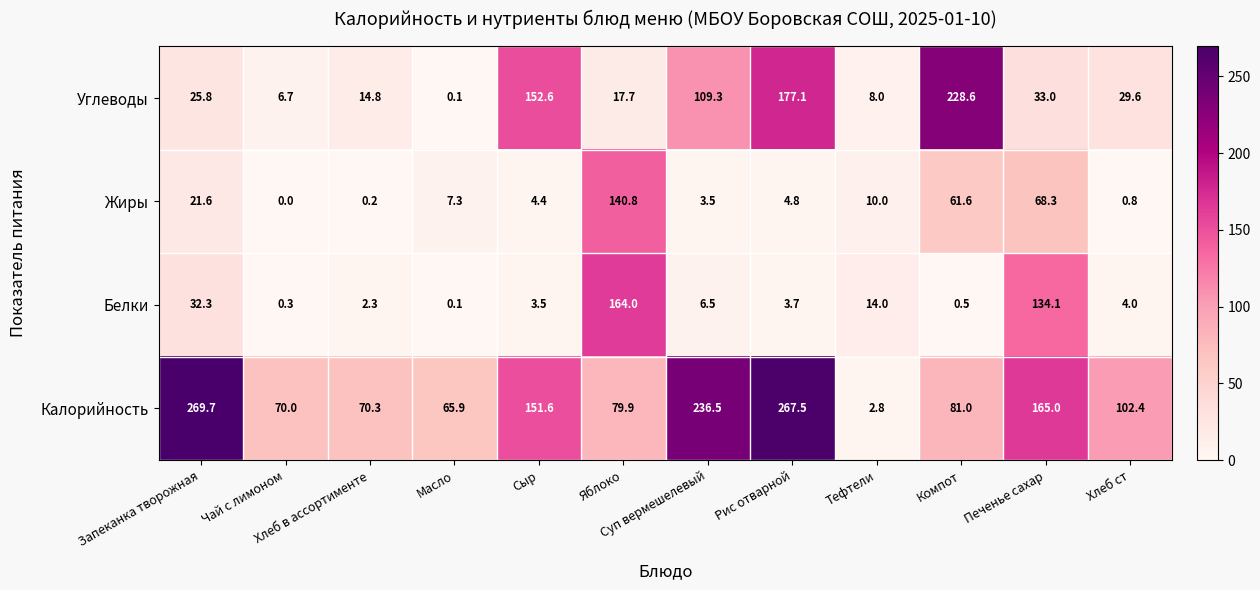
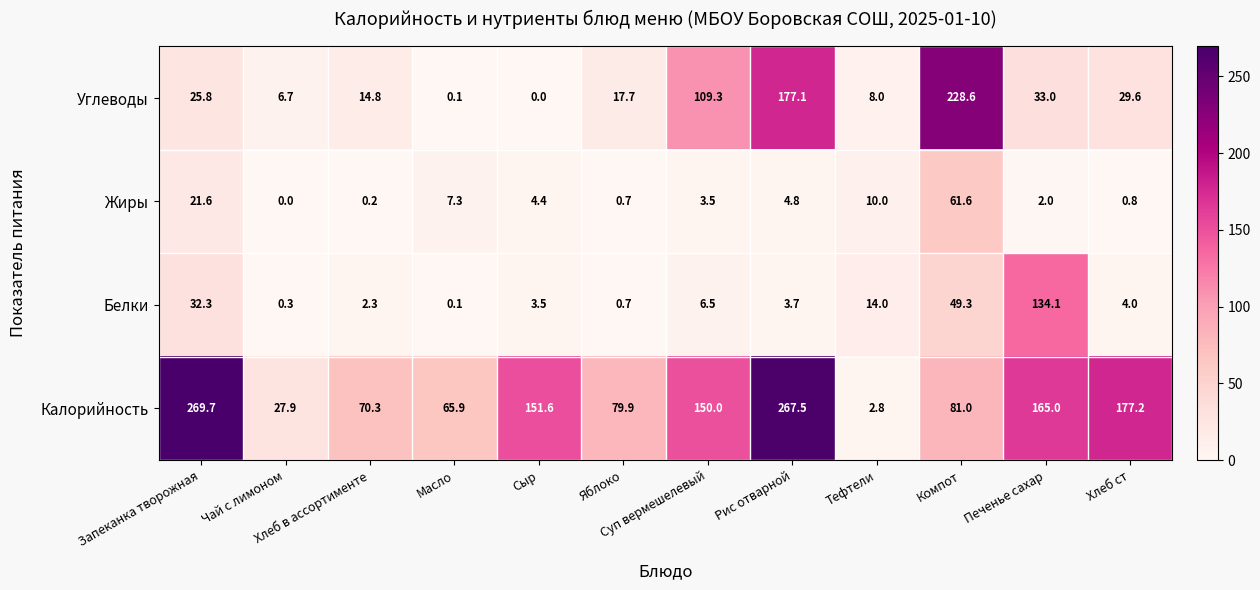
Углеводы, Сыр: 152.6 -> 0.0
Жиры, Яблоко: 140.8 -> 0.7
Жиры, Печенье сахар: 68.3 -> 2.0
Белки, Яблоко: 164.0 -> 0.7
Белки, Компот: 0.5 -> 49.3
Калорийность, Чай с лимоном: 70.0 -> 27.9
Калорийность, Суп вермешелевый: 236.5 -> 150.0
Калорийность, Хлеб ст: 102.4 -> 177.2
